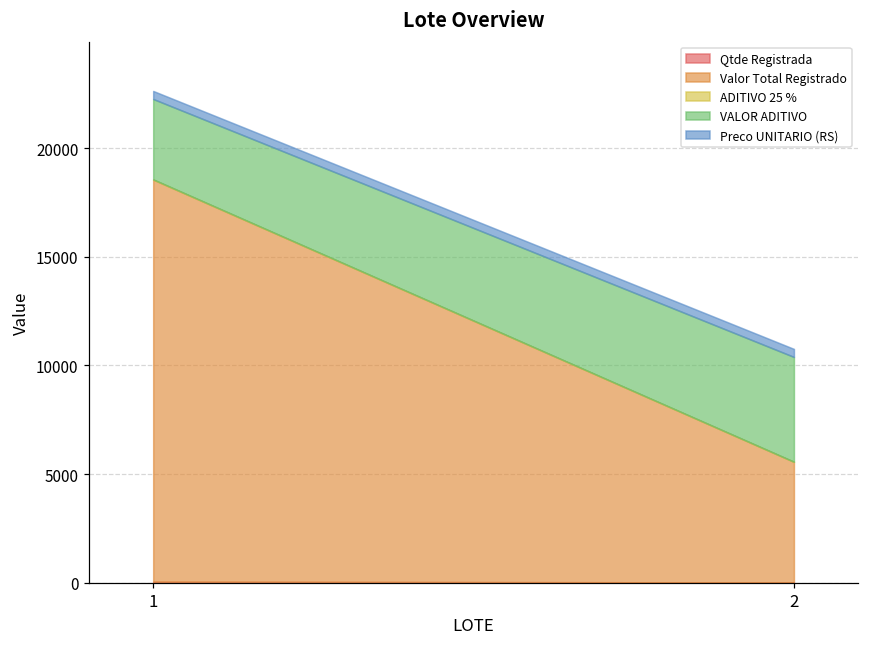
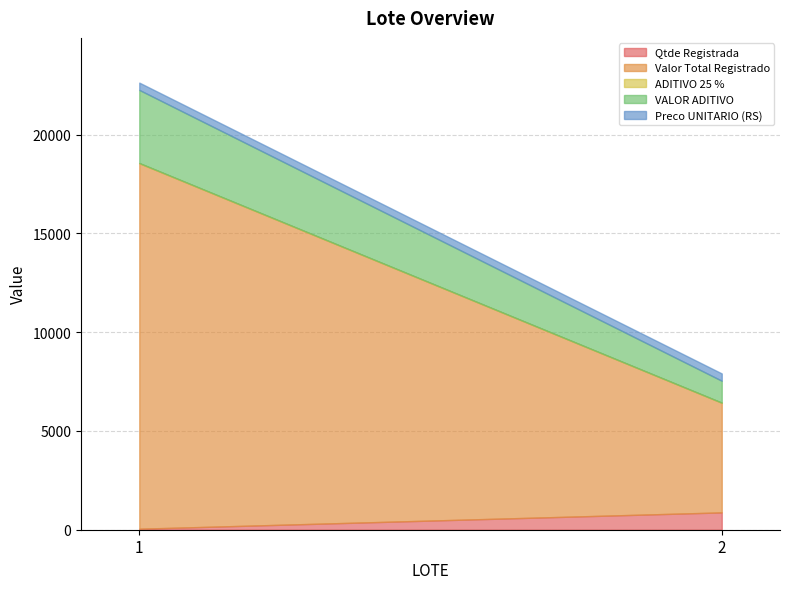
Qtde Registrada, 2: 0 -> 900
VALOR ADITIVO, 2: 4800 -> 1100
